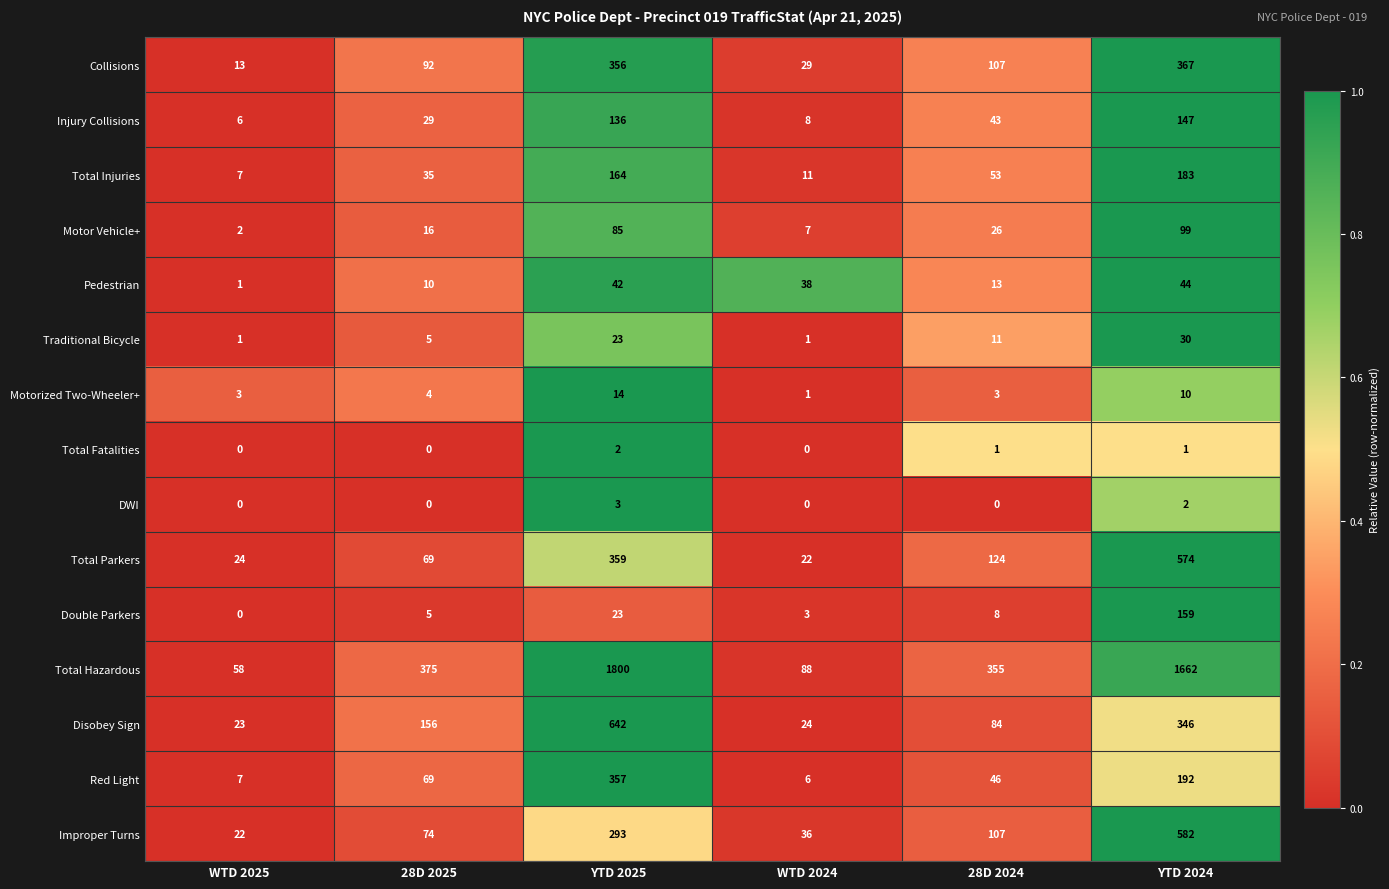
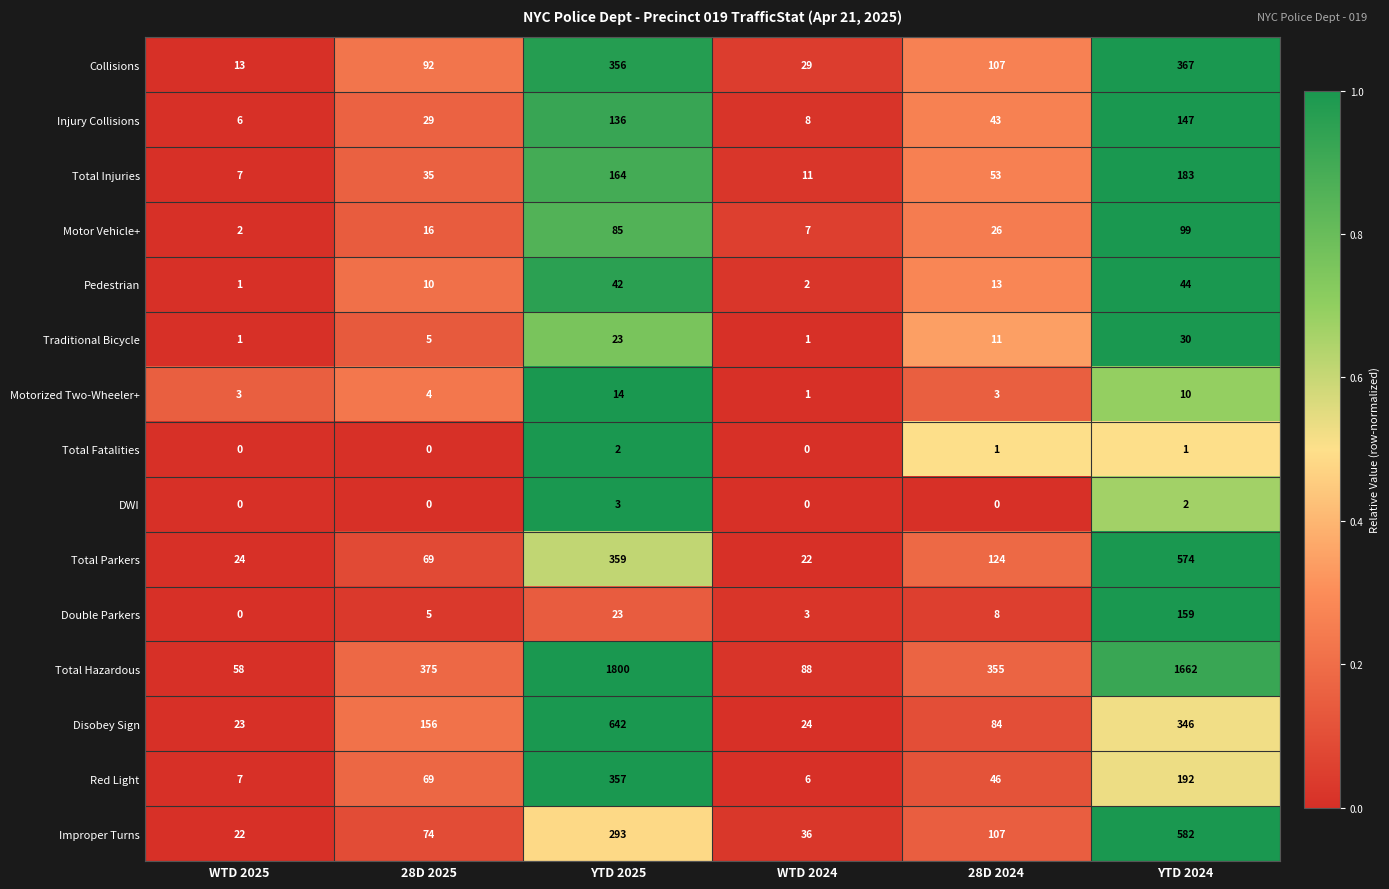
Pedestrian, WTD 2024: 38 -> 2
